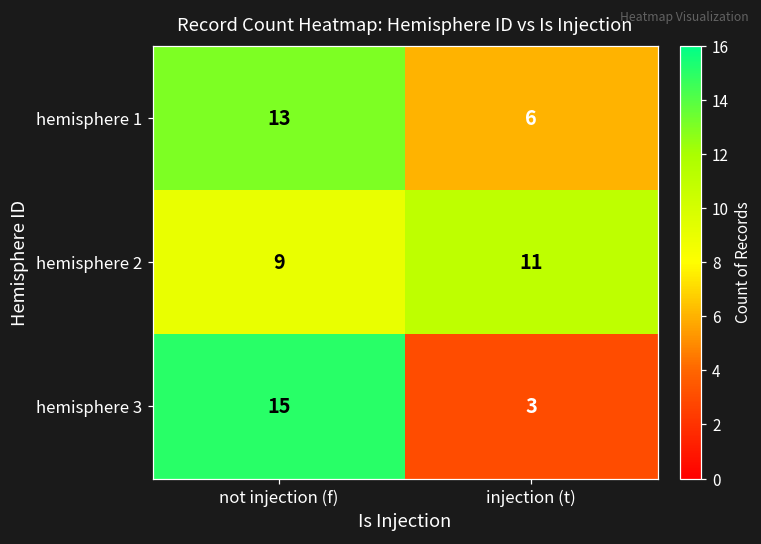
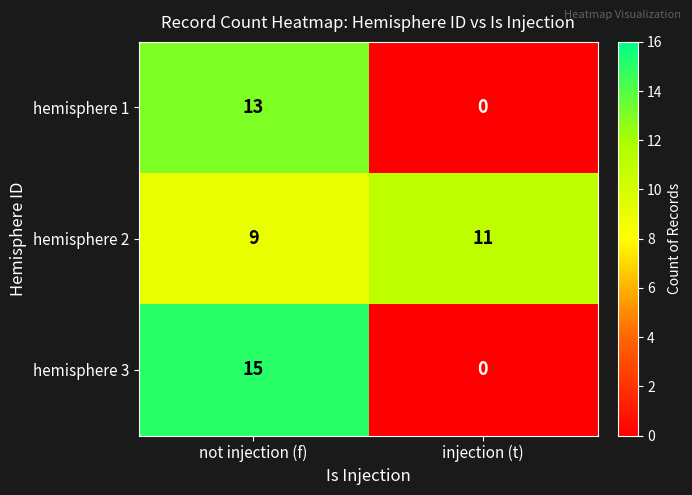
hemisphere 1, injection (t): 6 -> 0
hemisphere 3, injection (t): 3 -> 0
